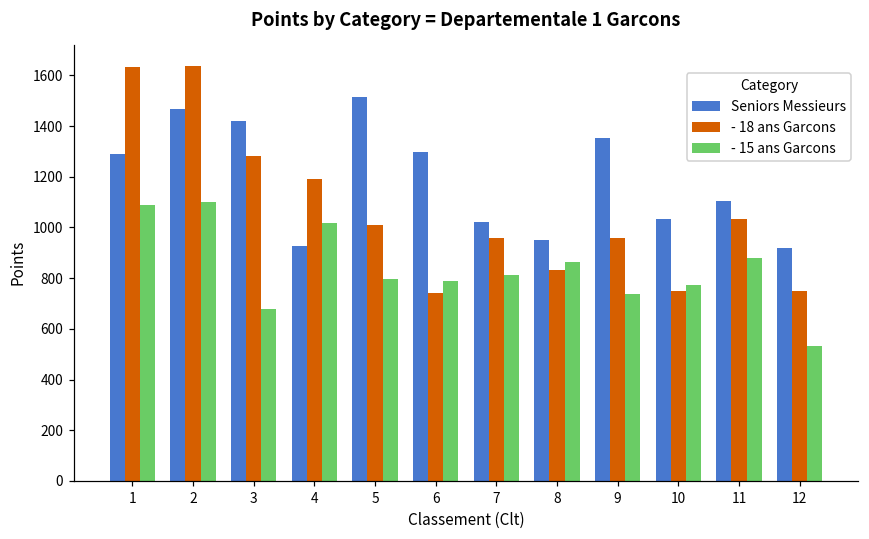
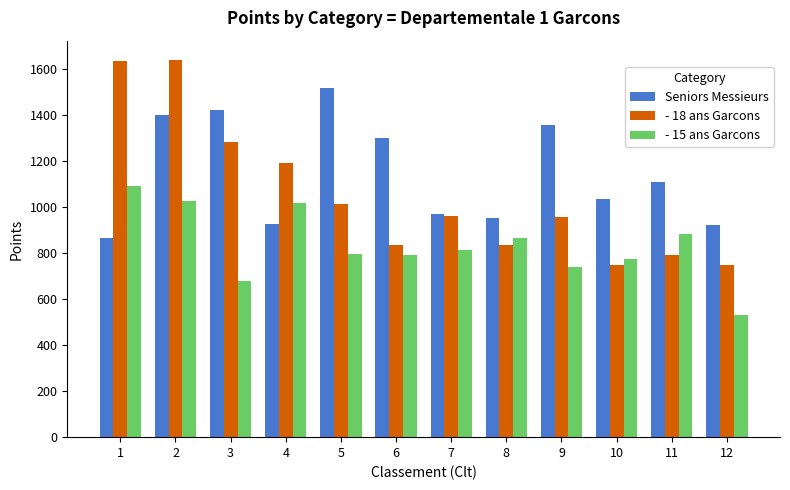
Seniors Messieurs, 1: 1290 -> 870
Seniors Messieurs, 2: 1470 -> 1400
- 15 ans Garcons, 2: 1100 -> 1030
- 18 ans Garcons, 6: 740 -> 840
Seniors Messieurs, 7: 1020 -> 970
- 18 ans Garcons, 11: 1040 -> 790
